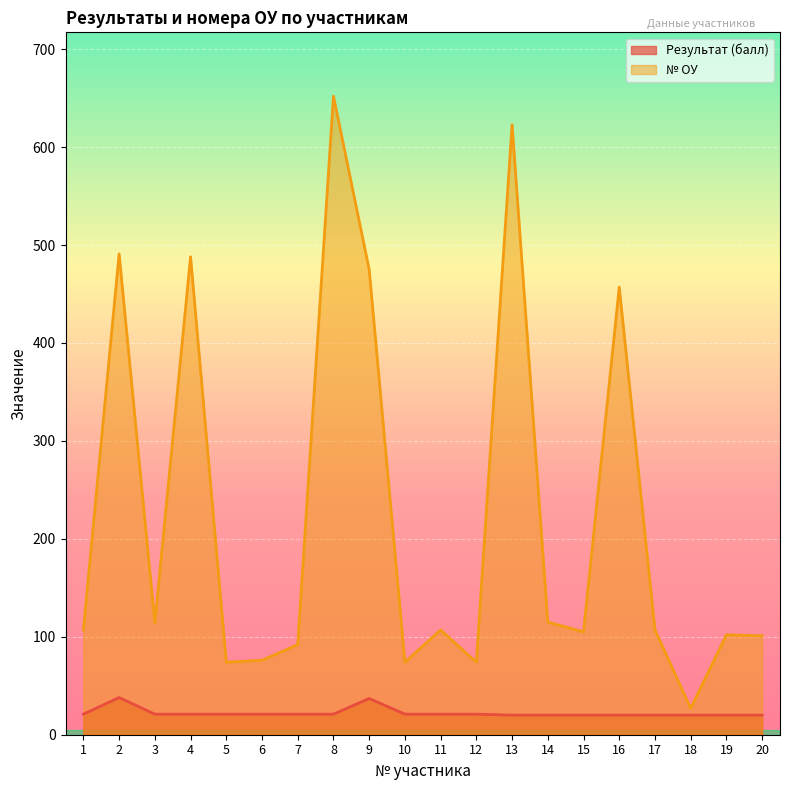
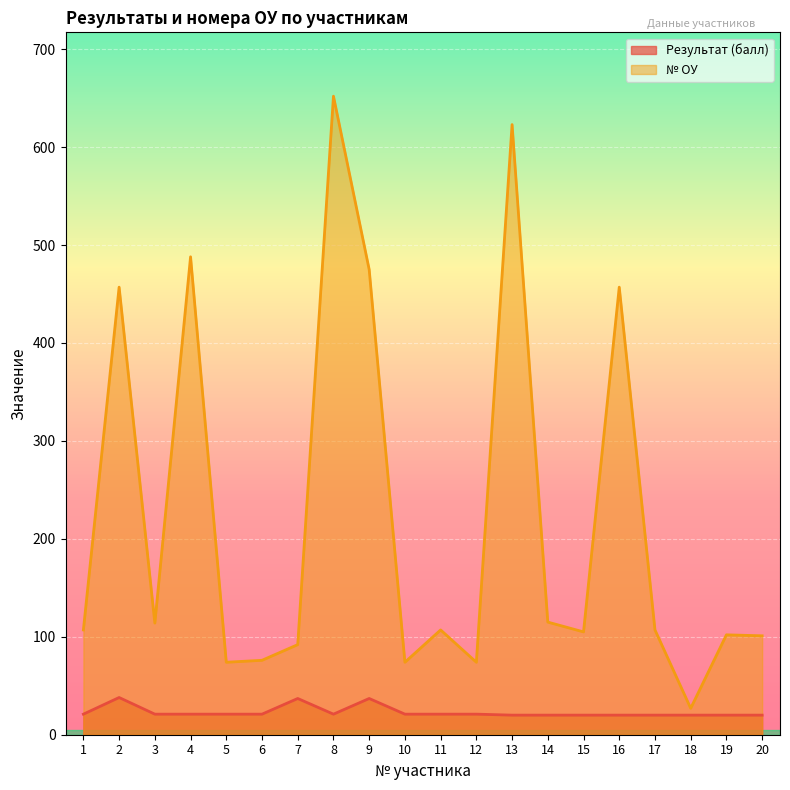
№ ОУ, 2: 490 -> 460
Результат (балл), 7: 20 -> 40
